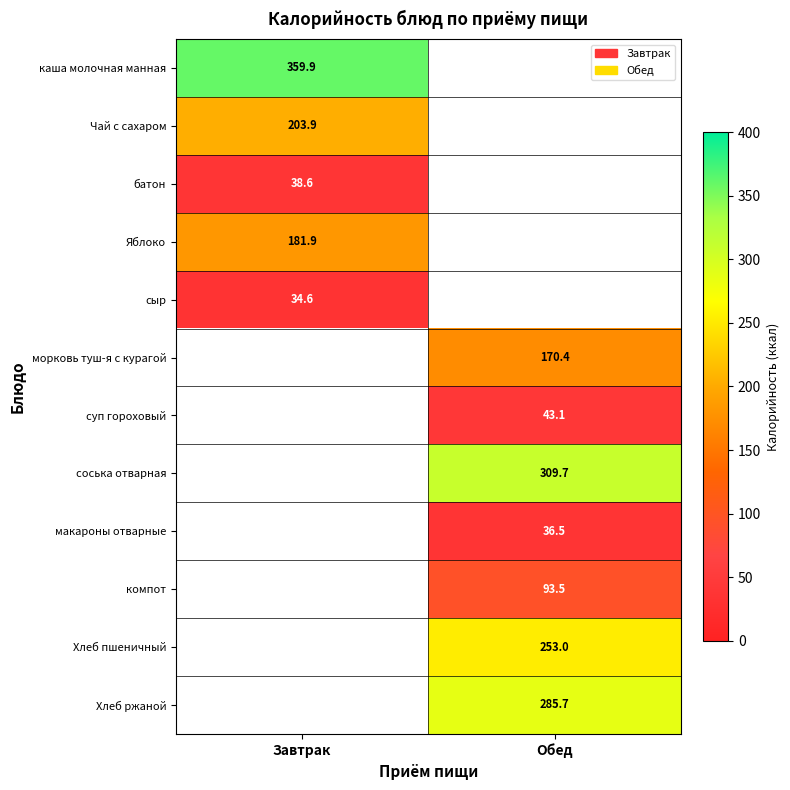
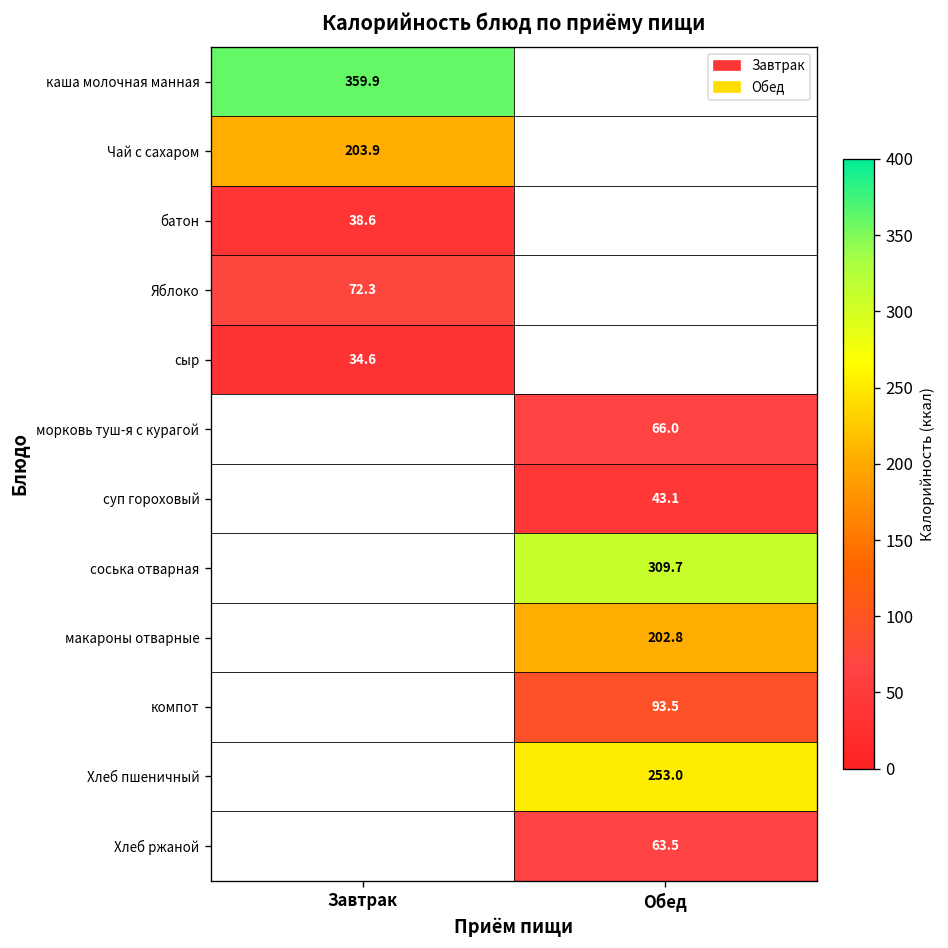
Яблоко, Завтрак: 181.9 -> 72.3
морковь туш-я с курагой, Обед: 170.4 -> 66.0
макароны отварные, Обед: 36.5 -> 202.8
Хлеб ржаной, Обед: 285.7 -> 63.5
